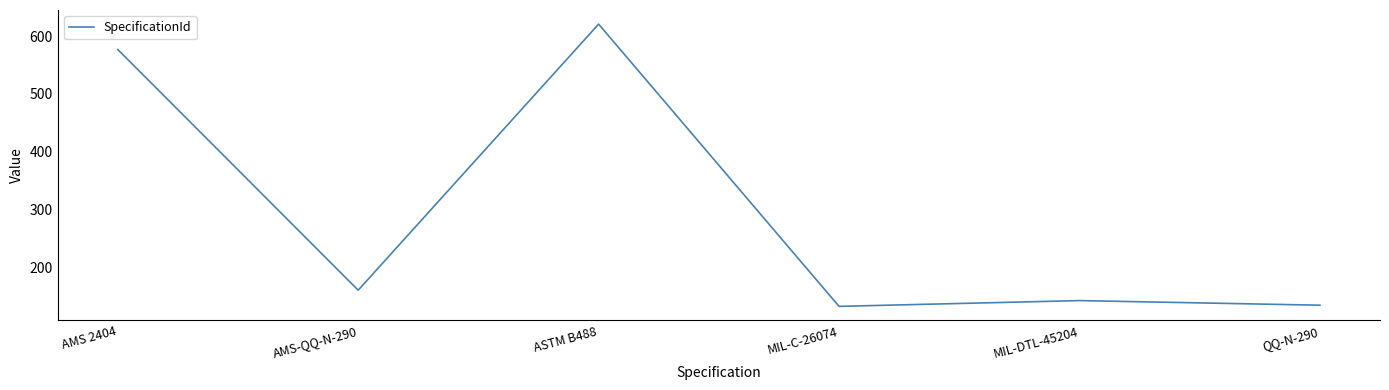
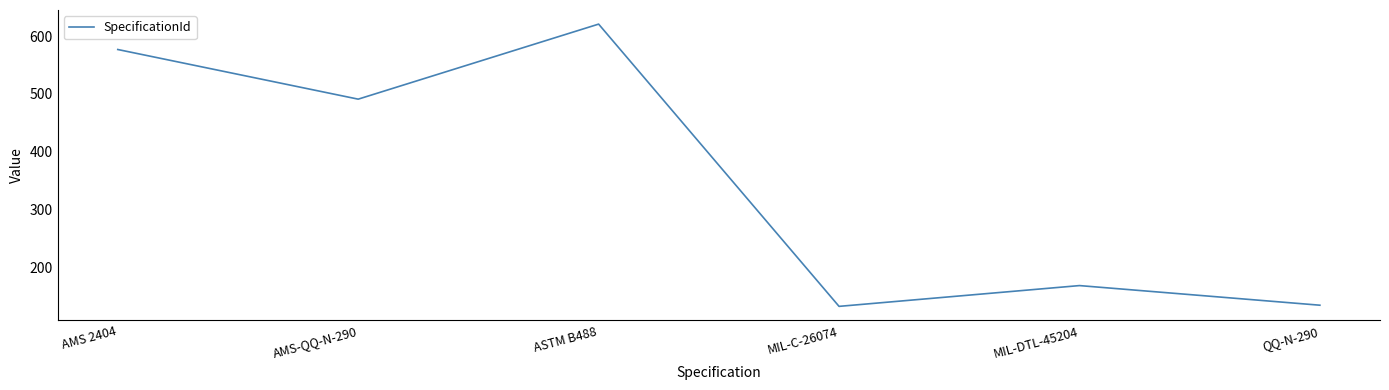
AMS-QQ-N-290: 160 -> 490
MIL-DTL-45204: 140 -> 170
